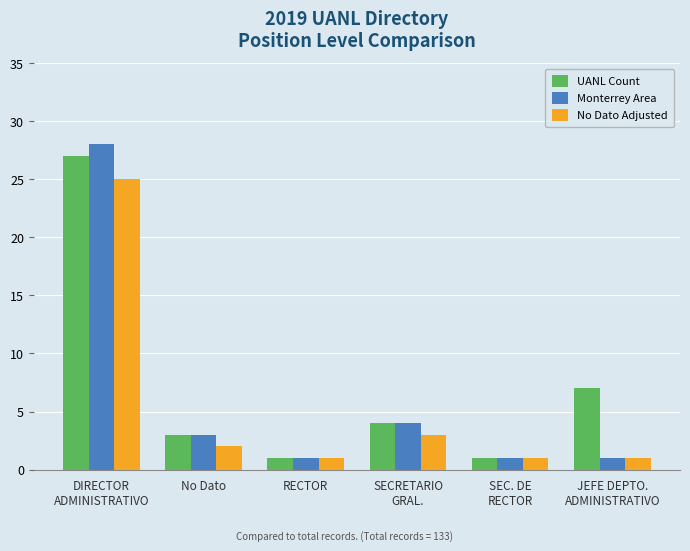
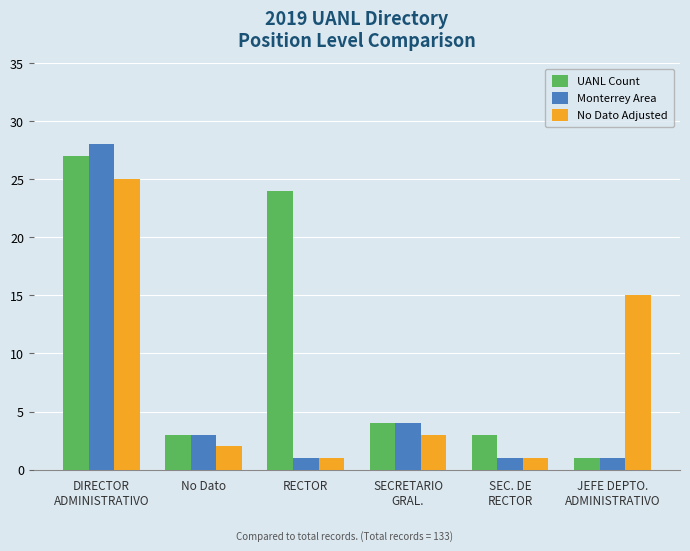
UANL Count, RECTOR: 1 -> 24
UANL Count, SEC. DE RECTOR: 1 -> 3
UANL Count, JEFE DEPTO. ADMINISTRATIVO: 7 -> 1
No Dato Adjusted, JEFE DEPTO. ADMINISTRATIVO: 1 -> 15
